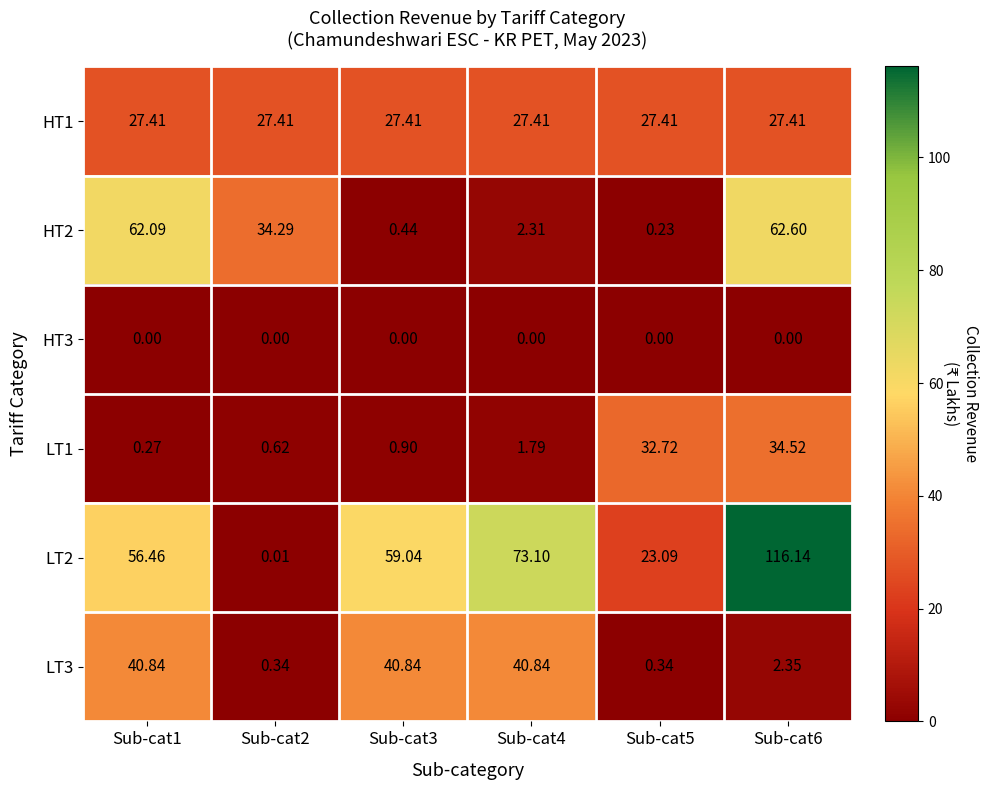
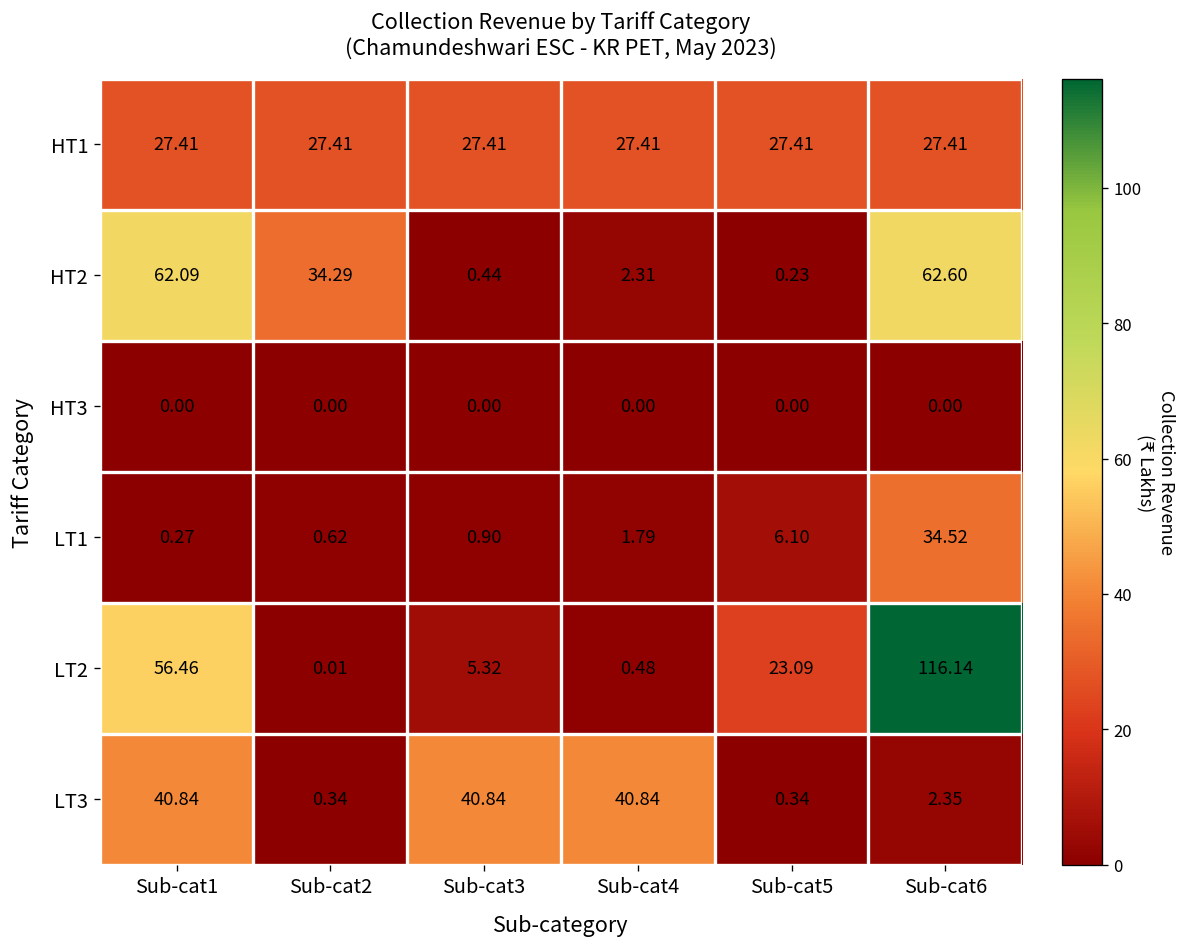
LT1, Sub-cat5: 32.72 -> 6.10
LT2, Sub-cat3: 59.04 -> 5.32
LT2, Sub-cat4: 73.10 -> 0.48
